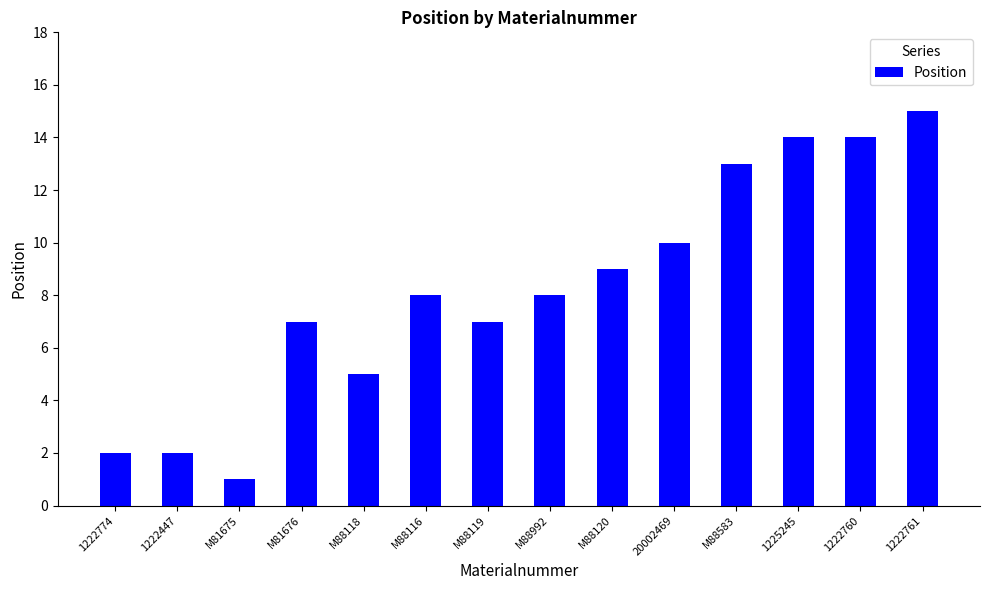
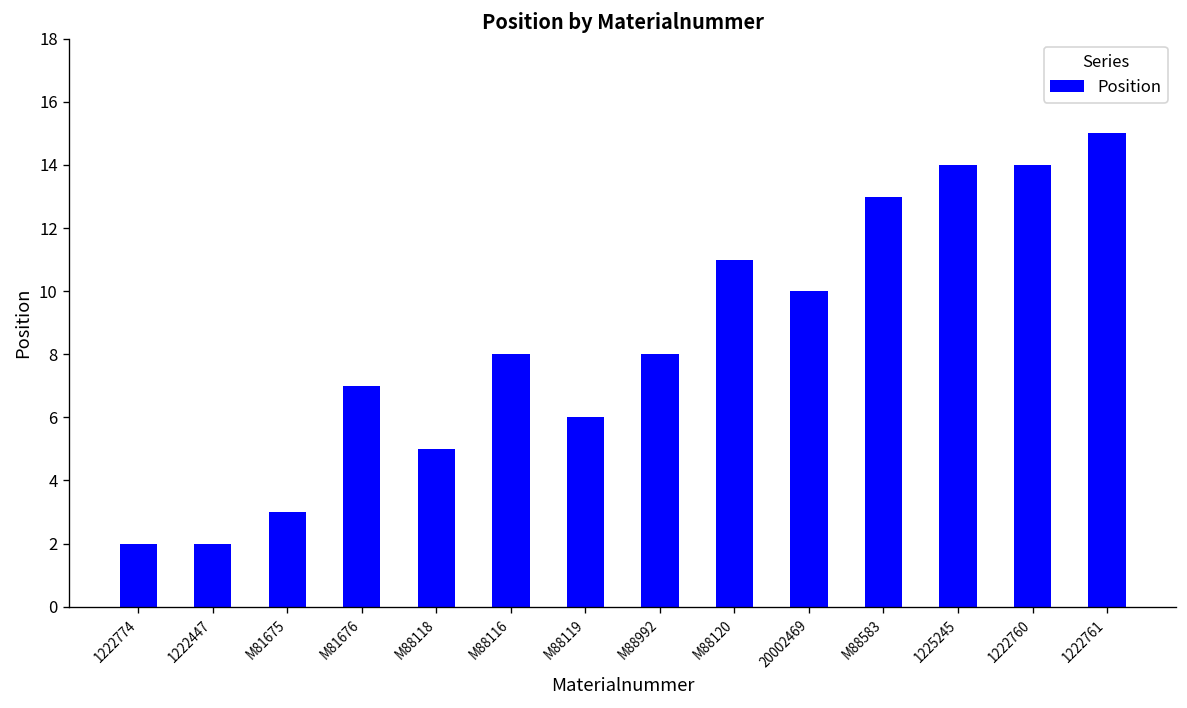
M81675: 1 -> 3
M88119: 7 -> 6
M88120: 9 -> 11
